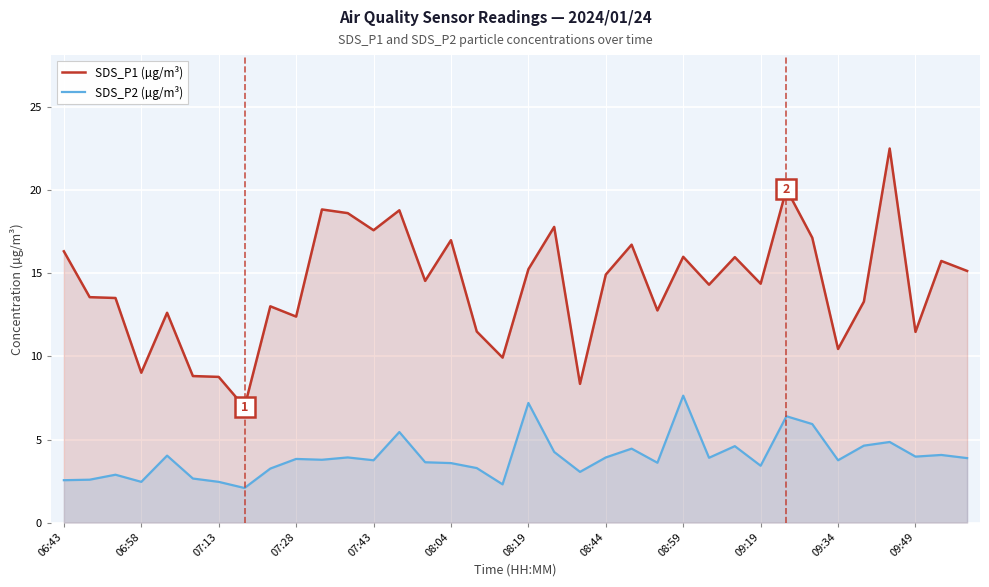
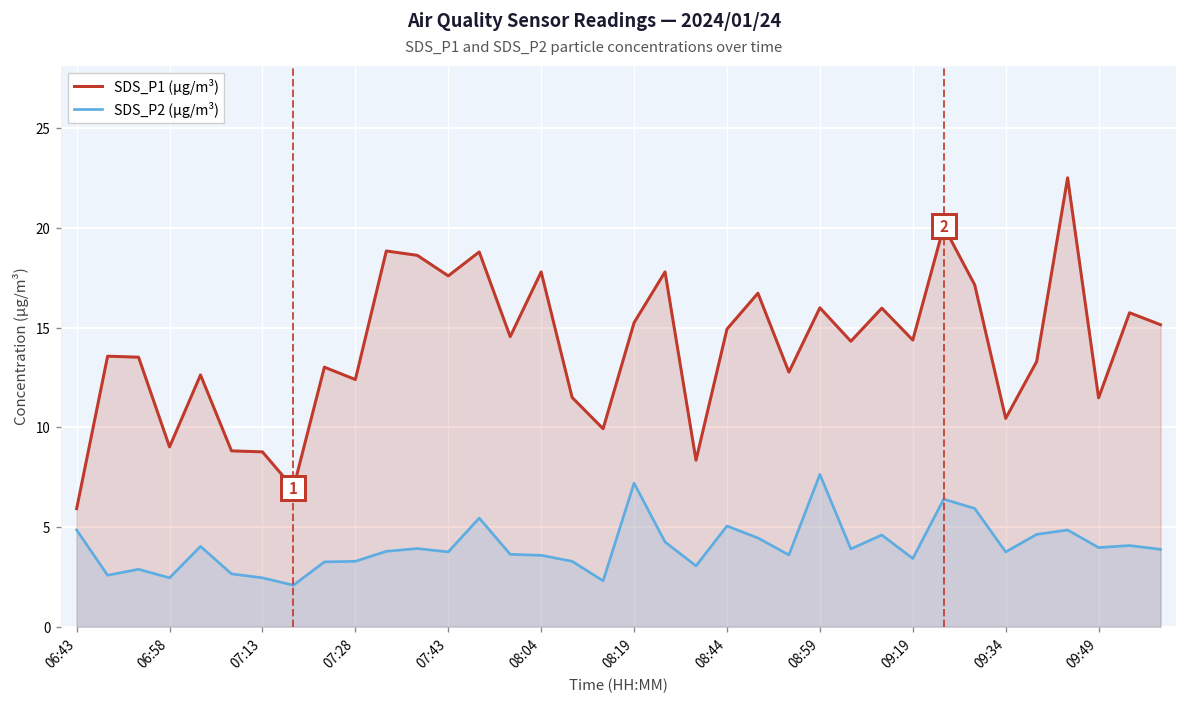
SDS_P1 (µg/m³), 06:43: 16.3 -> 5.9
SDS_P2 (µg/m³), 06:43: 2.6 -> 4.9
SDS_P2 (µg/m³), 07:28: 3.8 -> 3.3
SDS_P1 (µg/m³), 08:04: 17.0 -> 17.8
SDS_P2 (µg/m³), 08:44: 3.9 -> 5.1
